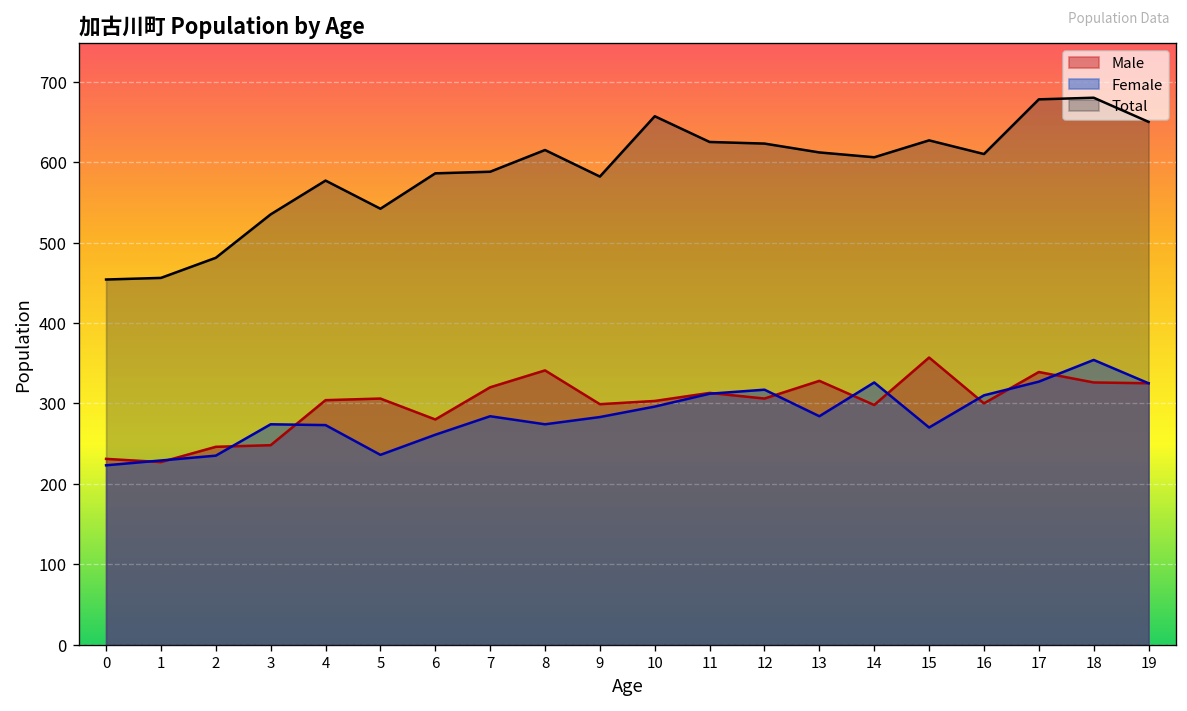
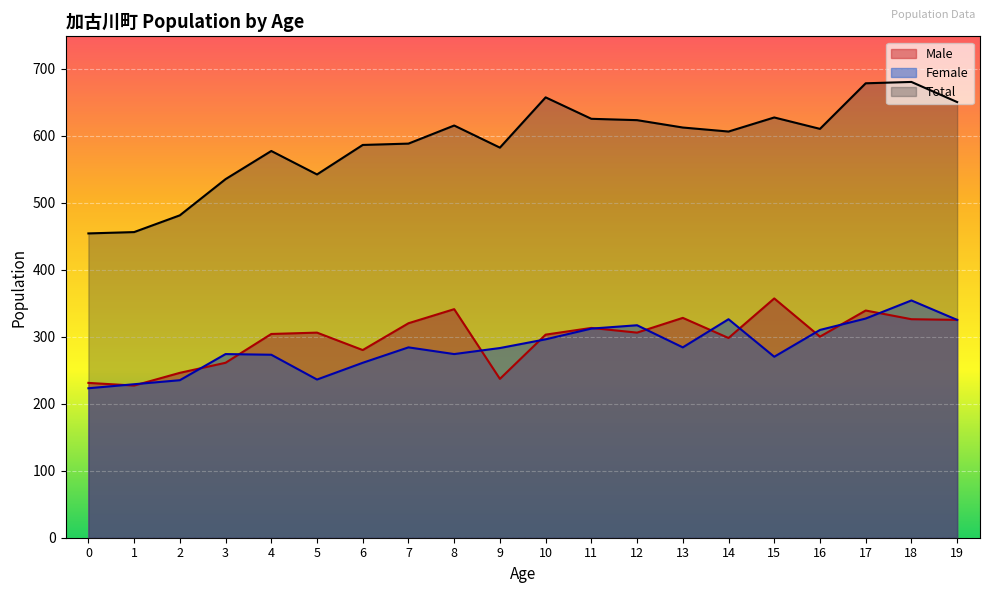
Male, 3: 250 -> 260
Male, 9: 300 -> 240
